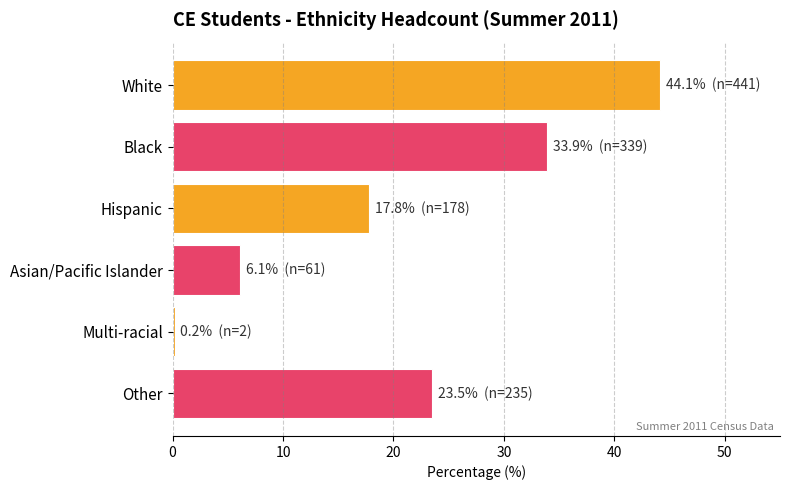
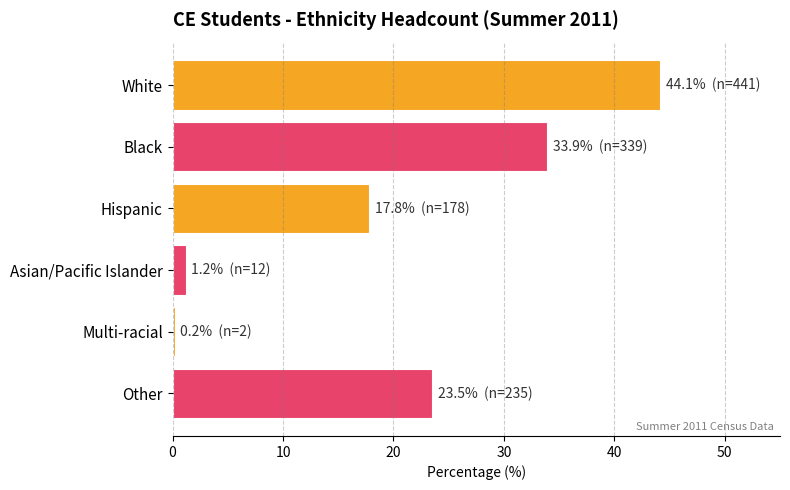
Asian/Pacific Islander: 6.1% (n=61) -> 1.2% (n=12)
